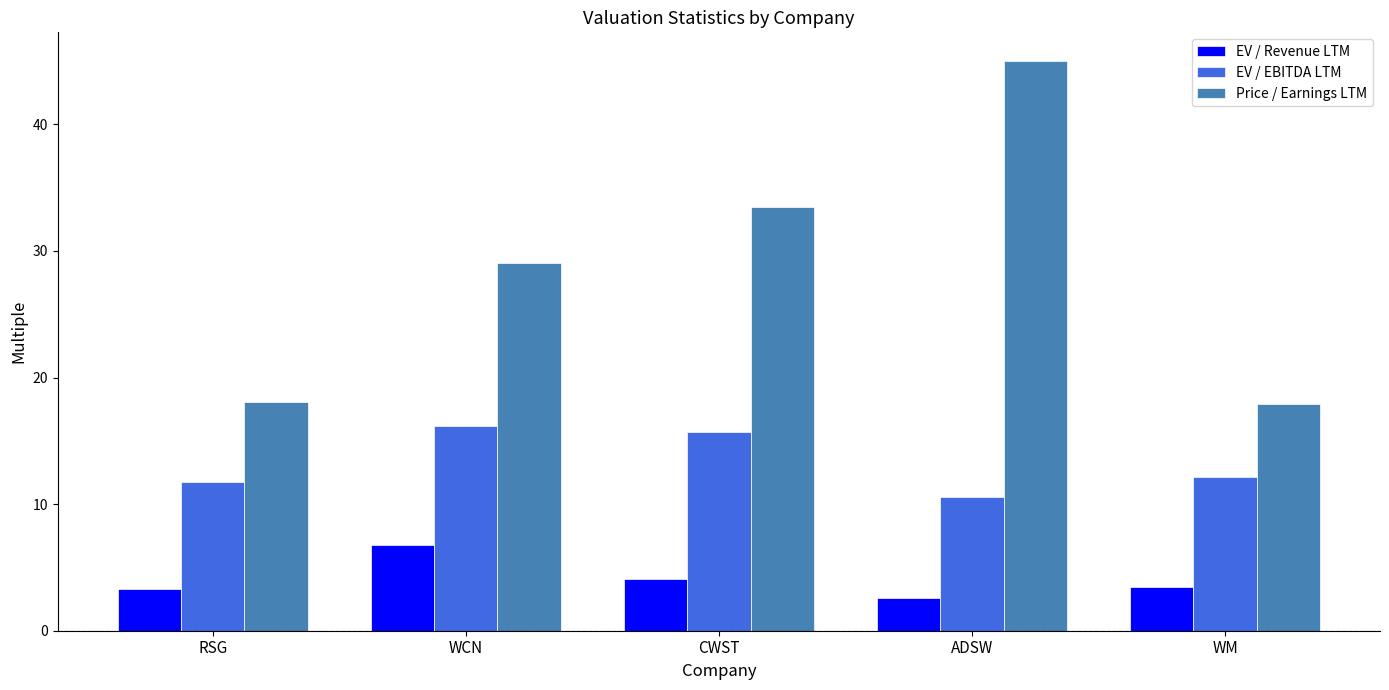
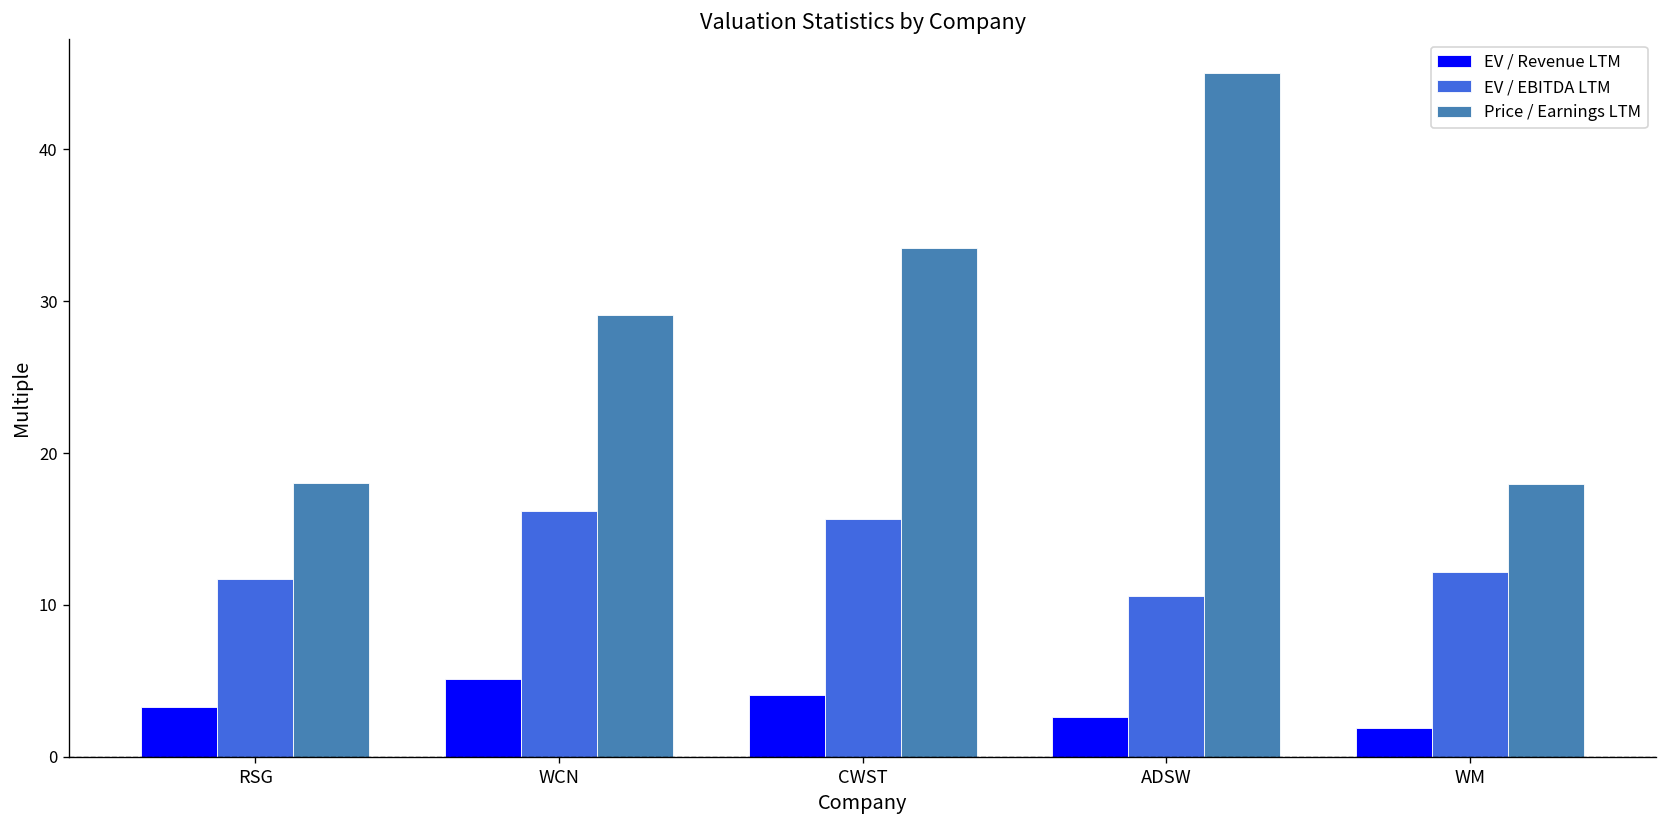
EV / Revenue LTM, WCN: 6.7 -> 5.1
EV / Revenue LTM, WM: 3.4 -> 1.9
